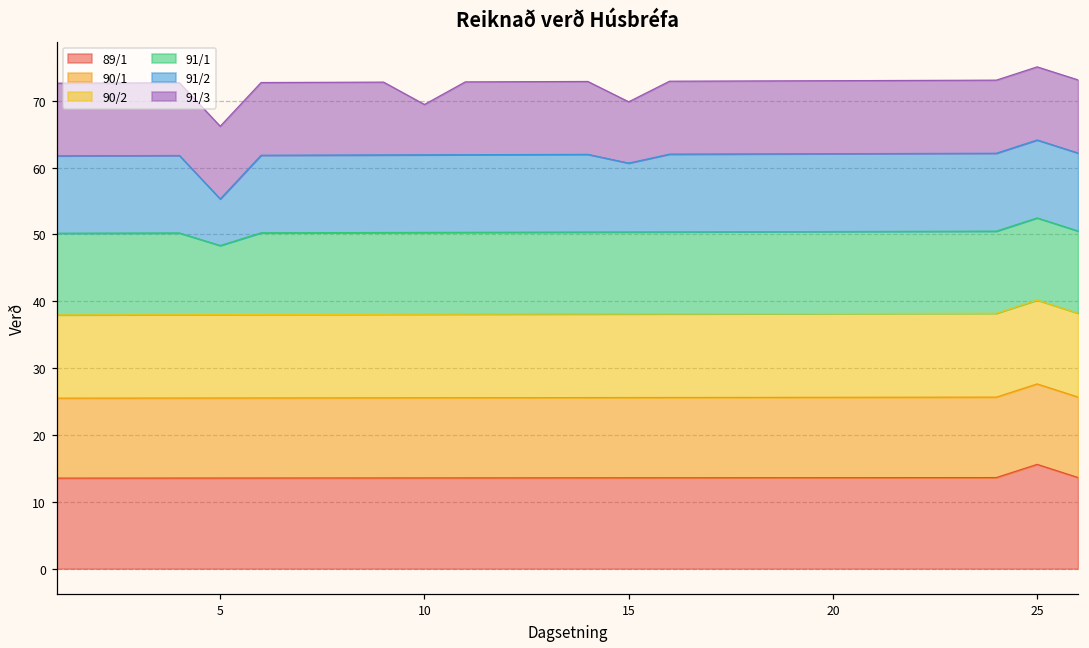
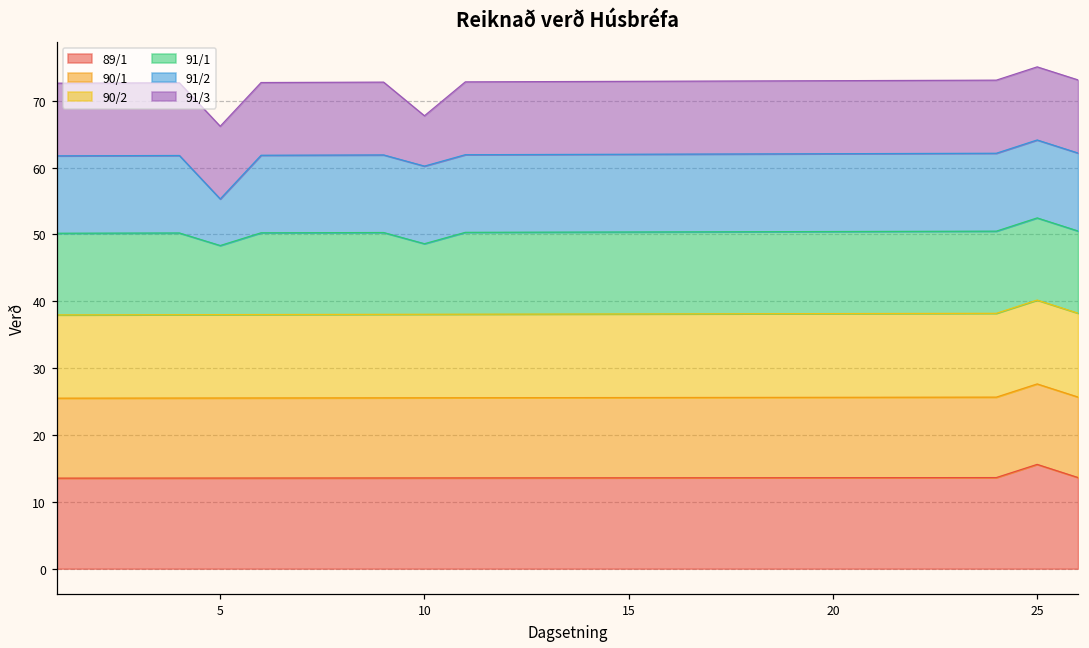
91/1, 10: 12 -> 11
91/2, 15: 10 -> 12
91/3, 15: 9 -> 11
